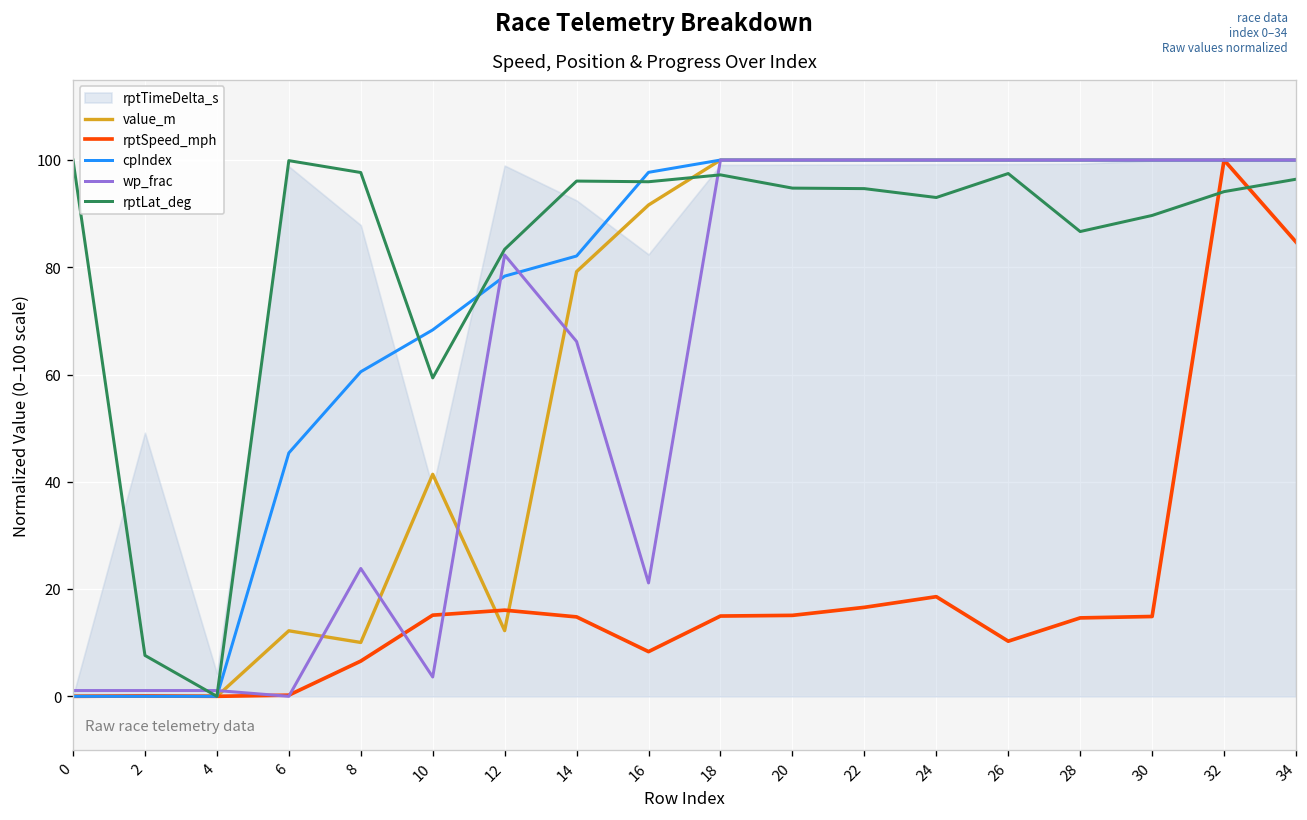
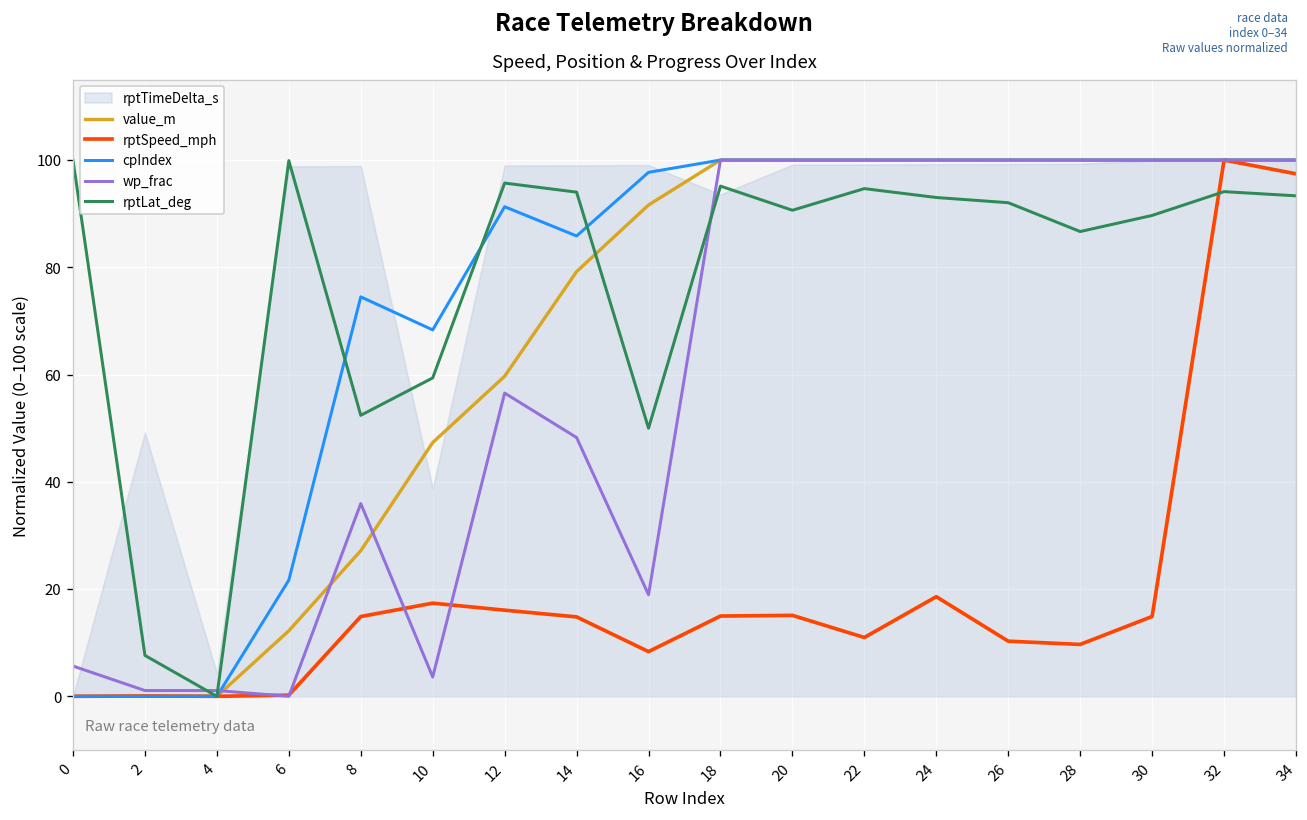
wp_frac, 0: 1 -> 6
cpIndex, 6: 45 -> 22
value_m, 8: 10 -> 27
rptTimeDelta_s, 8: 88 -> 99
rptSpeed_mph, 8: 7 -> 15
cpIndex, 8: 61 -> 74
wp_frac, 8: 24 -> 36
rptLat_deg, 8: 98 -> 52
value_m, 10: 41 -> 47
rptSpeed_mph, 10: 15 -> 17
value_m, 12: 12 -> 60
cpIndex, 12: 78 -> 91
wp_frac, 12: 82 -> 57
rptLat_deg, 12: 83 -> 96
rptTimeDelta_s, 14: 92 -> 99
cpIndex, 14: 82 -> 86
wp_frac, 14: 66 -> 48
rptLat_deg, 14: 96 -> 94
rptTimeDelta_s, 16: 82 -> 99
wp_frac, 16: 21 -> 19
rptLat_deg, 16: 96 -> 50
rptTimeDelta_s, 18: 99 -> 94
rptLat_deg, 18: 97 -> 95
rptLat_deg, 20: 95 -> 91
rptSpeed_mph, 22: 17 -> 11
rptLat_deg, 26: 97 -> 92
rptSpeed_mph, 28: 15 -> 10
rptSpeed_mph, 34: 85 -> 97
rptLat_deg, 34: 96 -> 93
